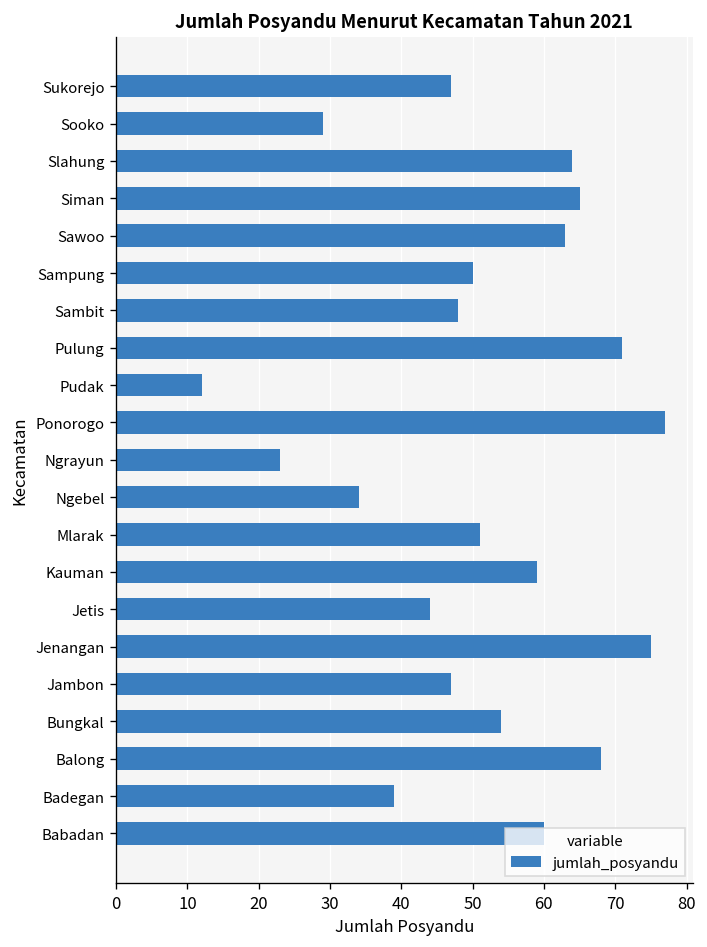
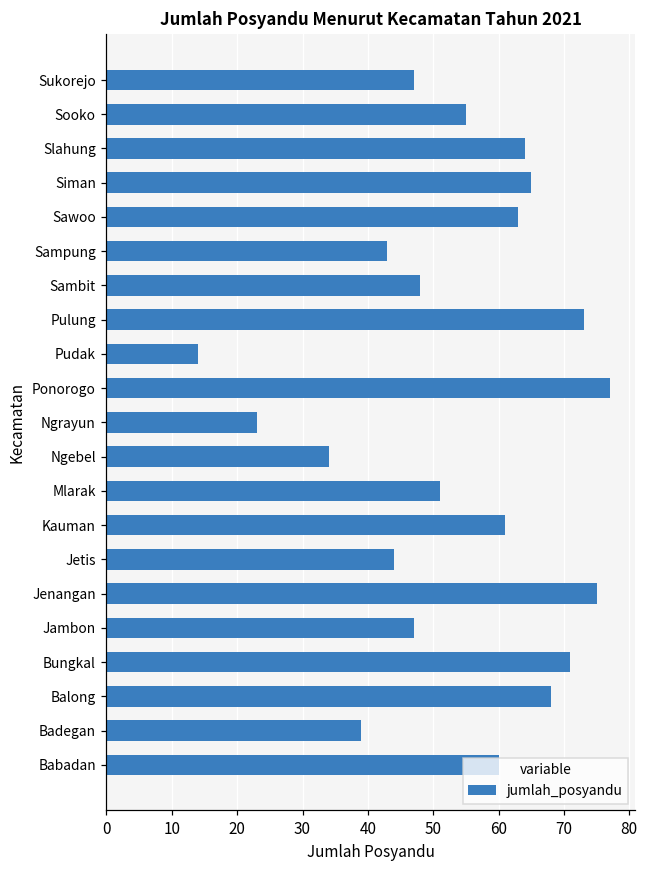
Sooko: 29 -> 55
Sampung: 50 -> 43
Pulung: 71 -> 73
Pudak: 12 -> 14
Kauman: 59 -> 61
Bungkal: 54 -> 71
